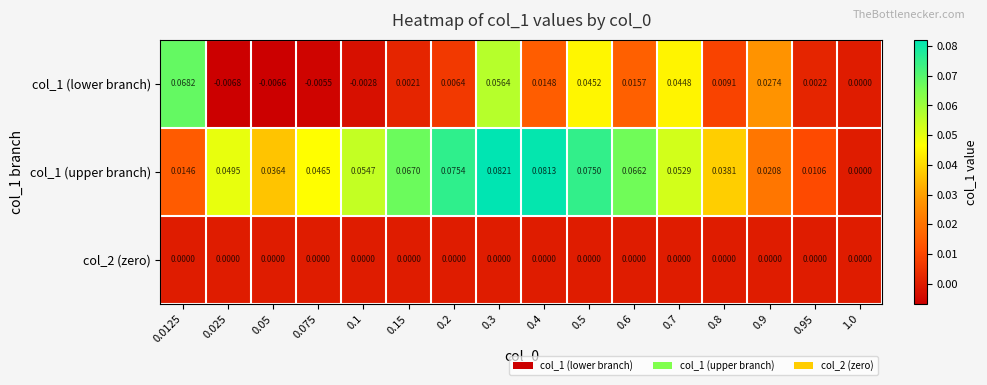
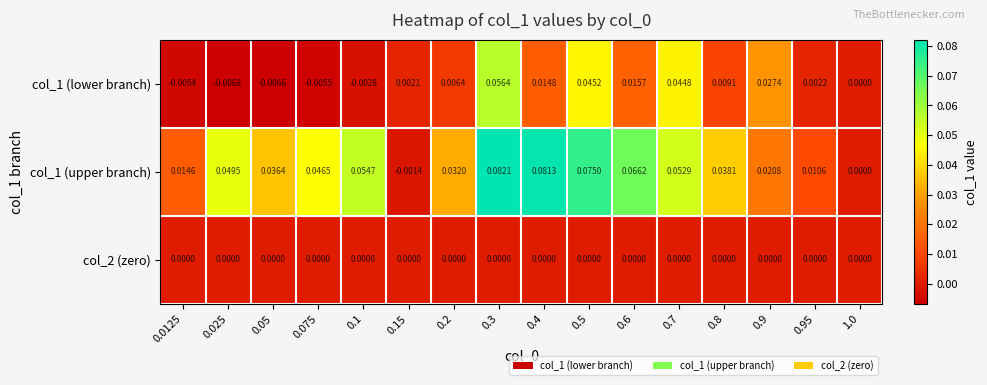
col_1 (lower branch), 0.0125: 0.0682 -> -0.0054
col_1 (upper branch), 0.15: 0.0670 -> -0.0014
col_1 (upper branch), 0.2: 0.0754 -> 0.0320
